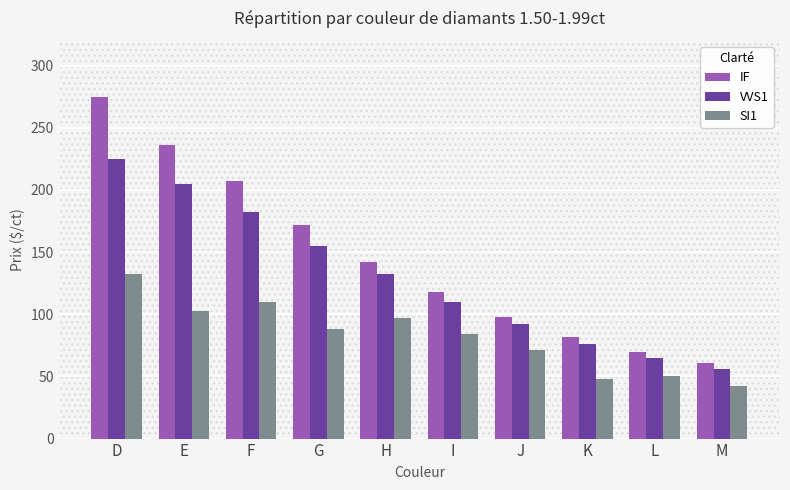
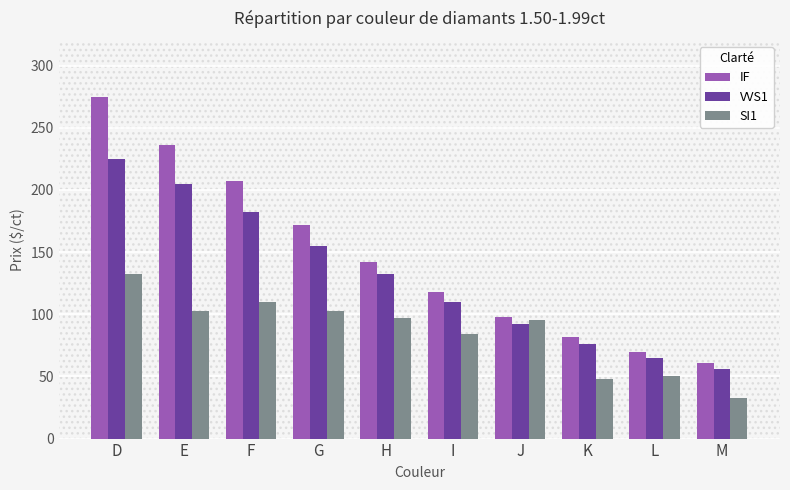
SI1, G: 88 -> 103
SI1, J: 71 -> 95
SI1, M: 42 -> 33
